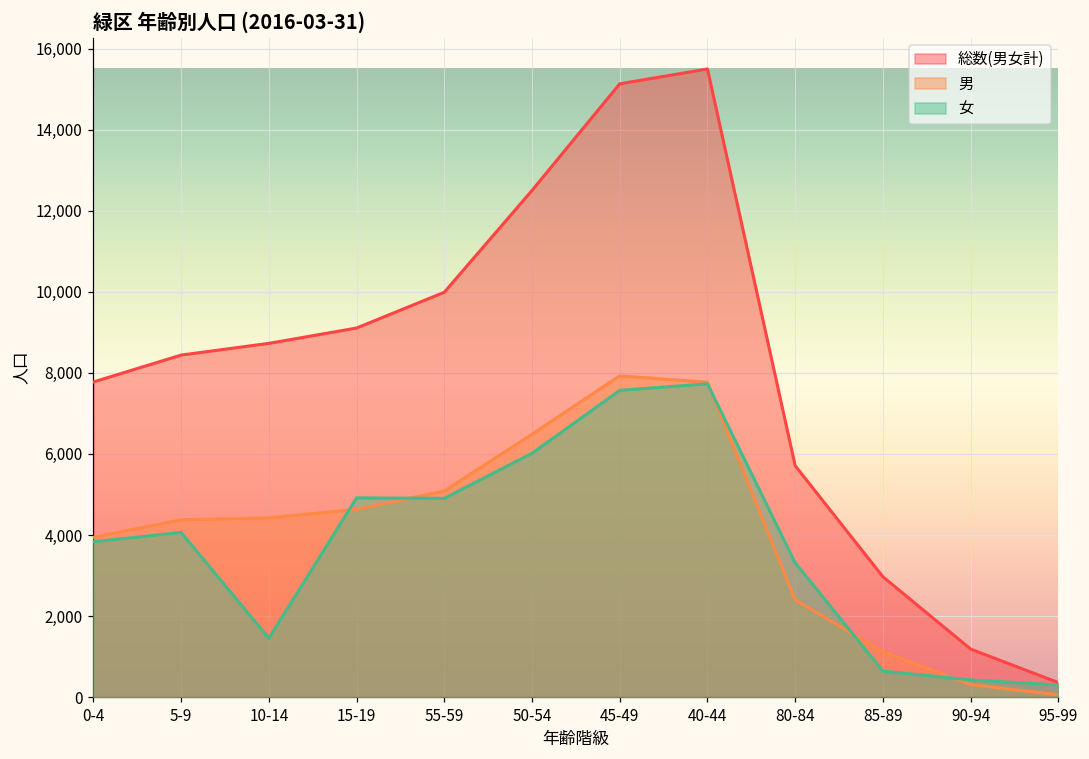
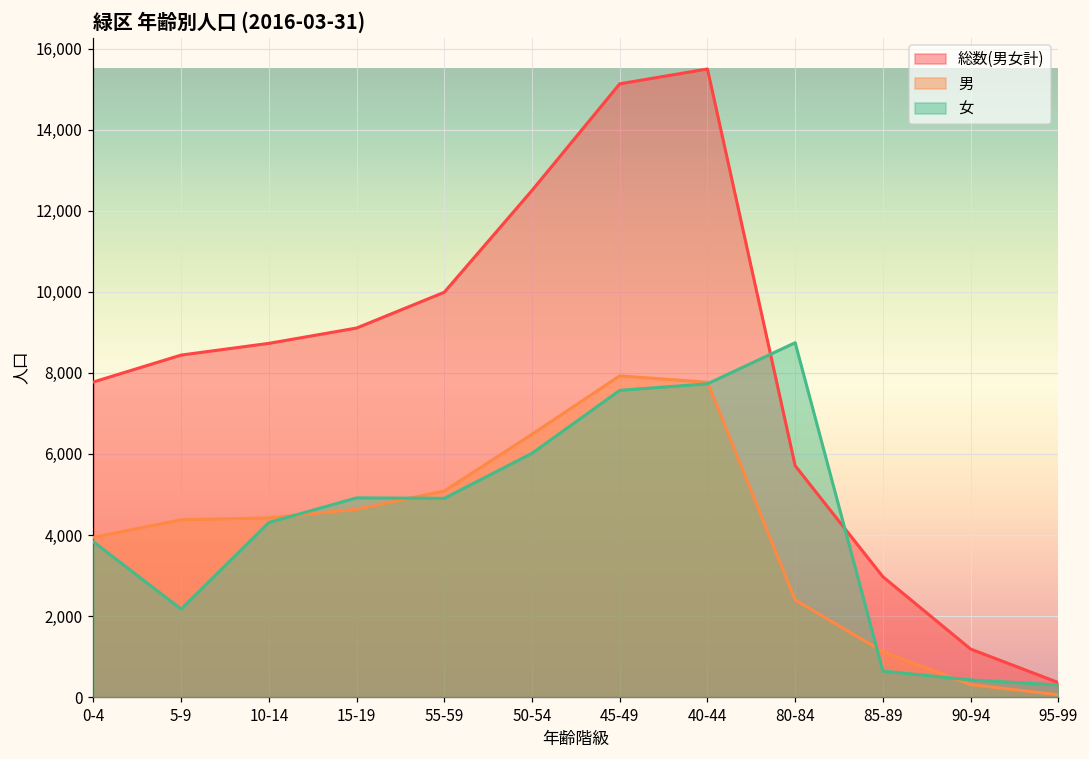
女, 5-9: 4,100 -> 2,200
女, 10-14: 1,500 -> 4,300
女, 80-84: 3,300 -> 8,700
